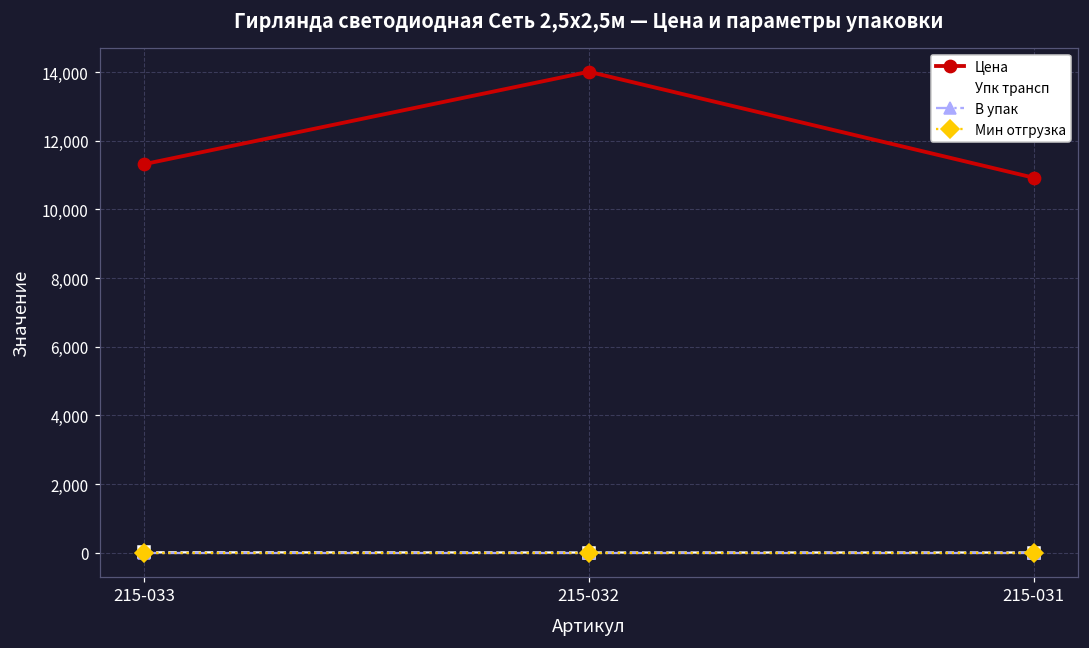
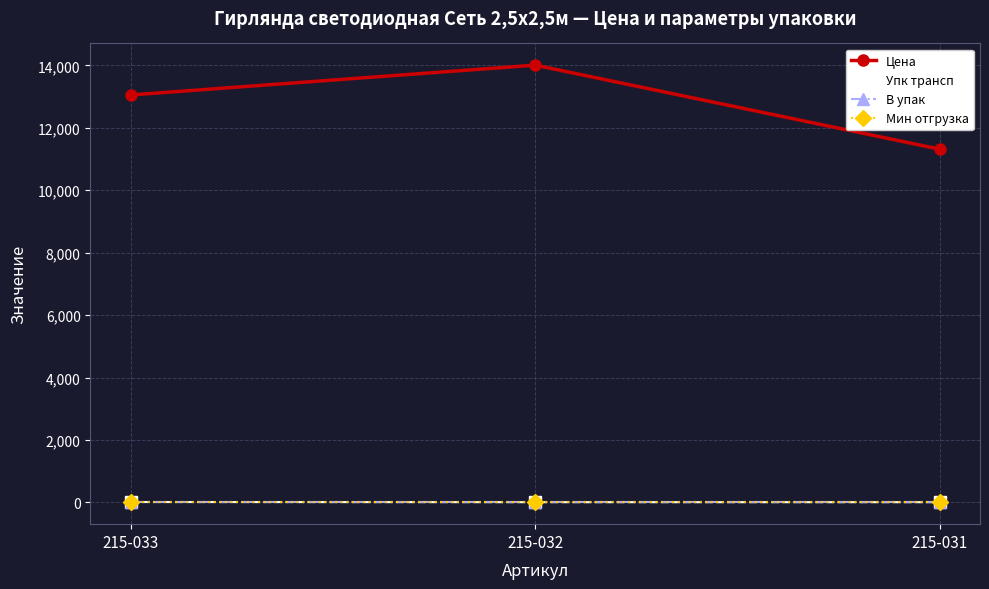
Цена, 215-033: 11,300 -> 13,100
Цена, 215-031: 10,900 -> 11,300
